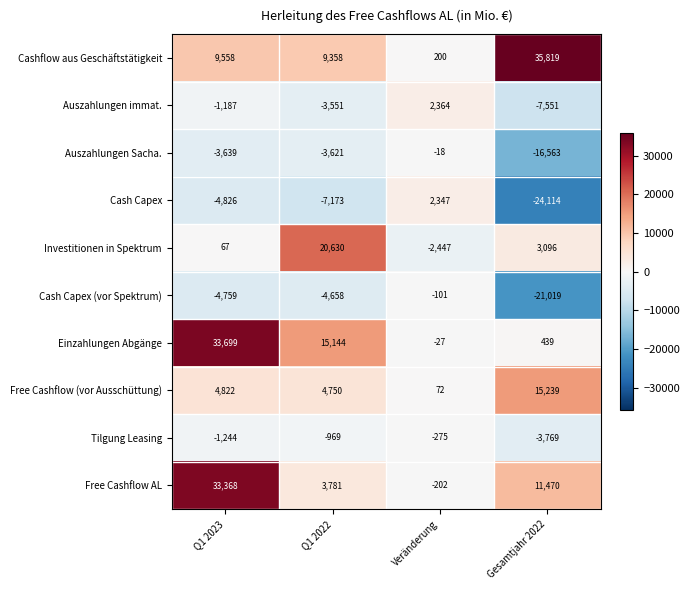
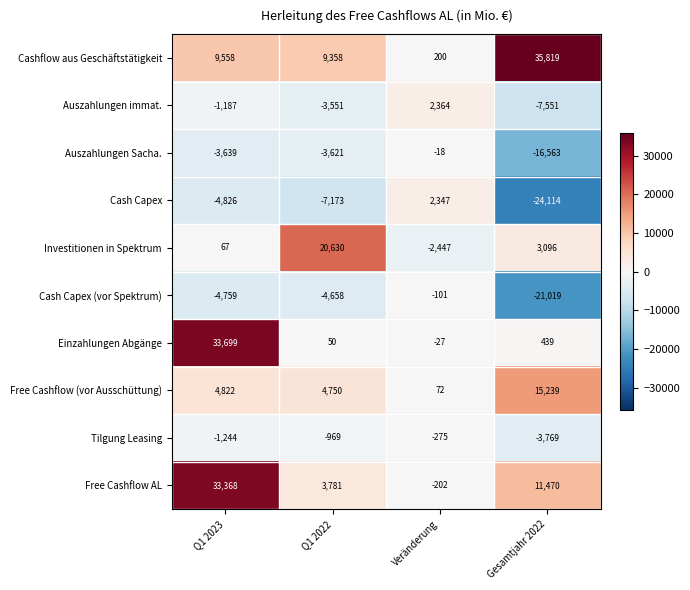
Einzahlungen Abgänge, Q1 2022: 15,144 -> 50
